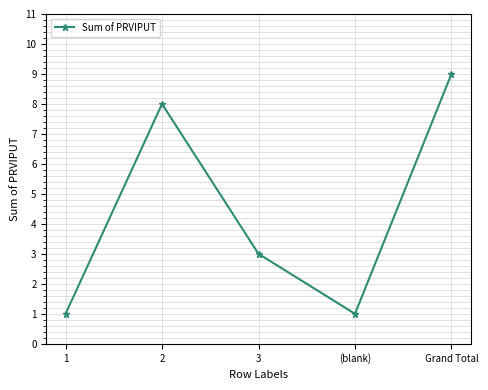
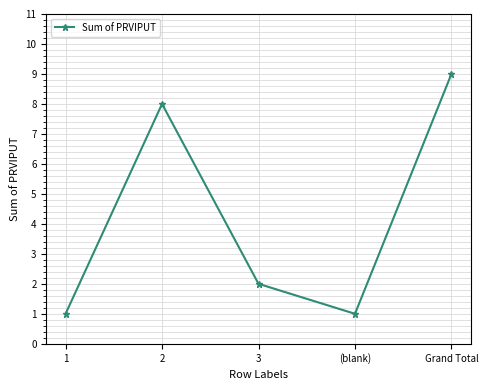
3: 3 -> 2
